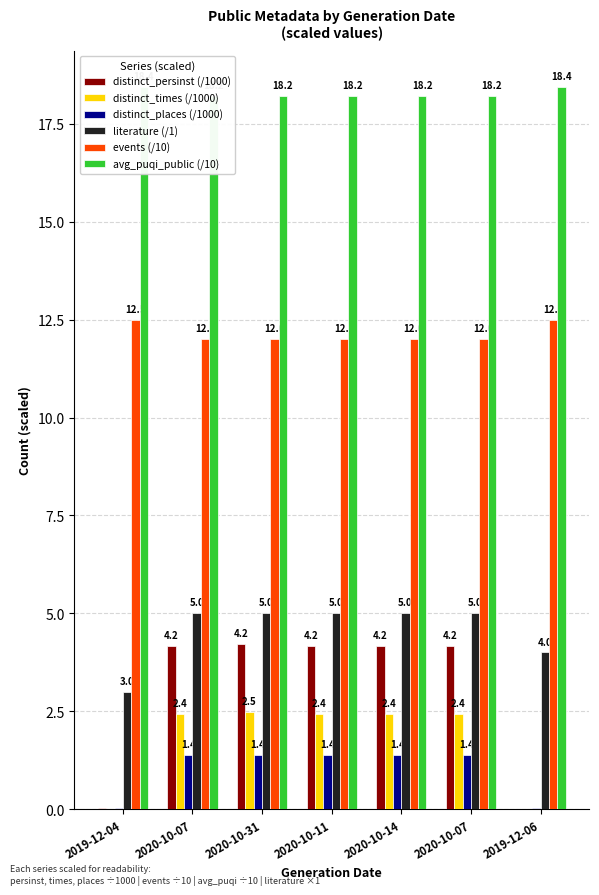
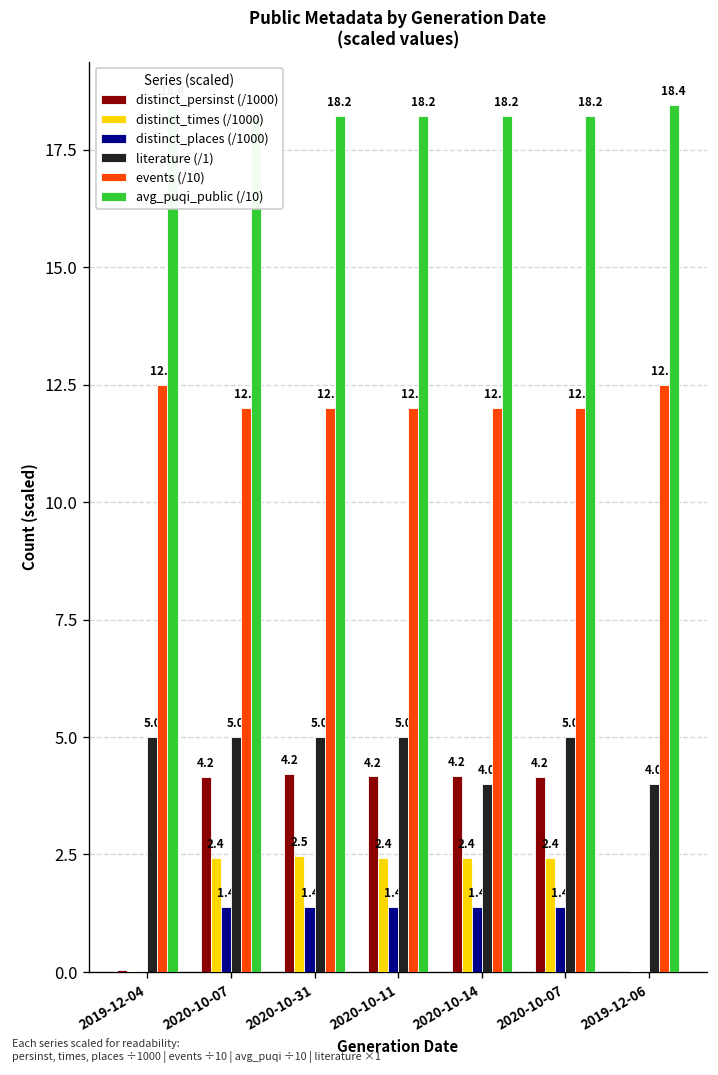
literature (/1), 2019-12-04: 3.0 -> 5.0
literature (/1), 2020-10-14: 5.0 -> 4.0
